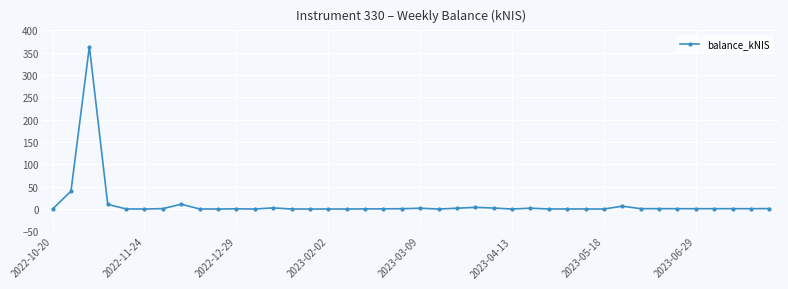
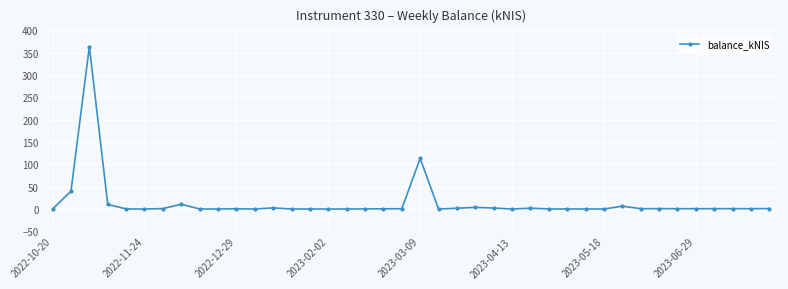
2023-03-09: 0 -> 110
